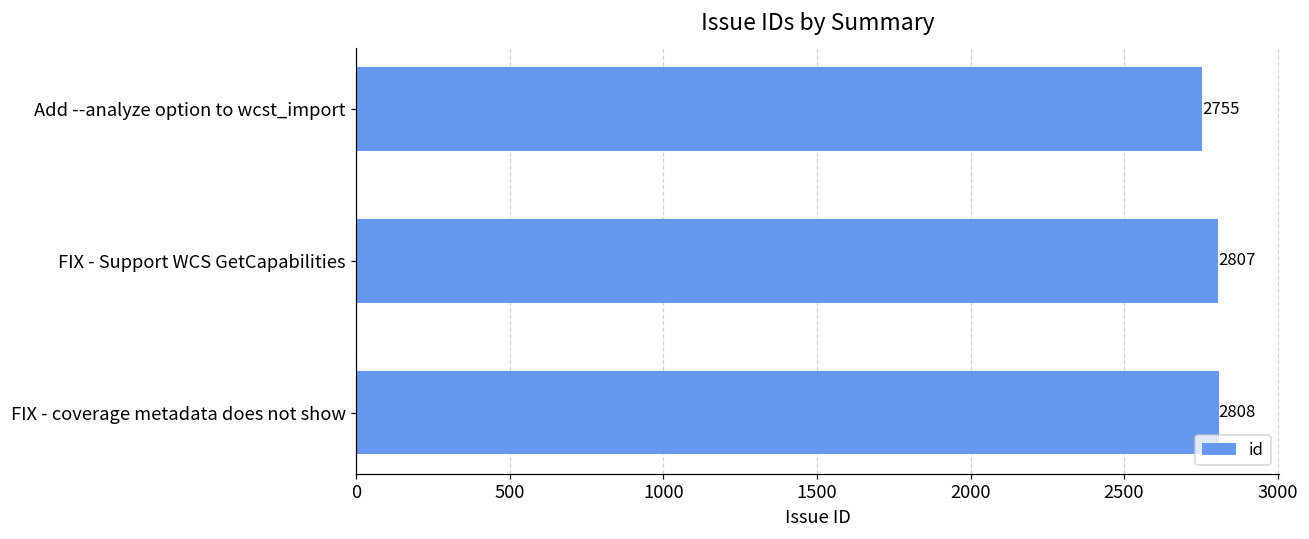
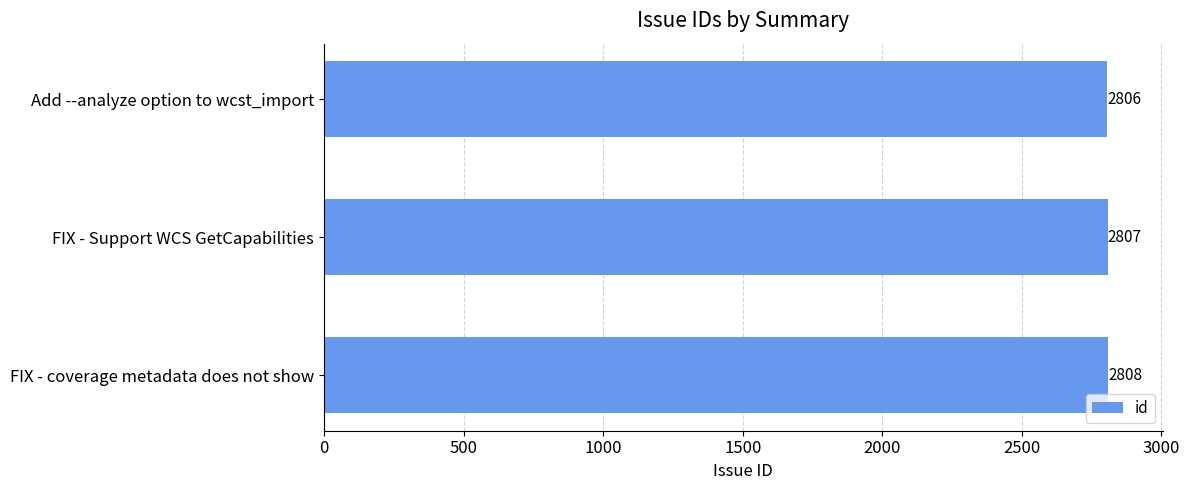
Add --analyze option to wcst_import: 2755 -> 2806
